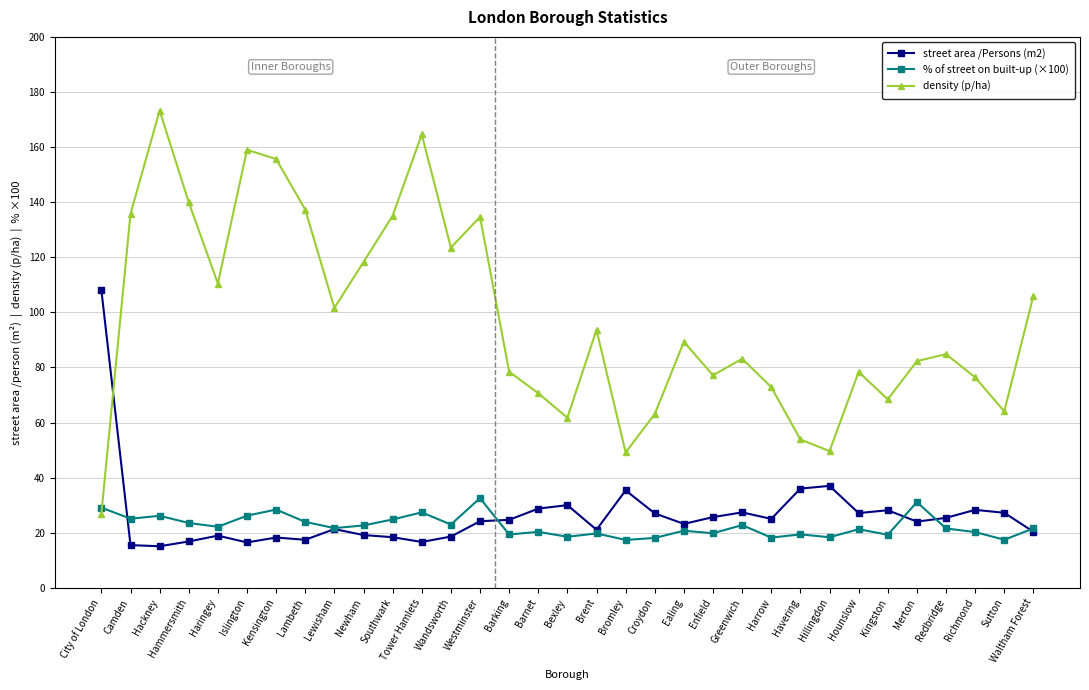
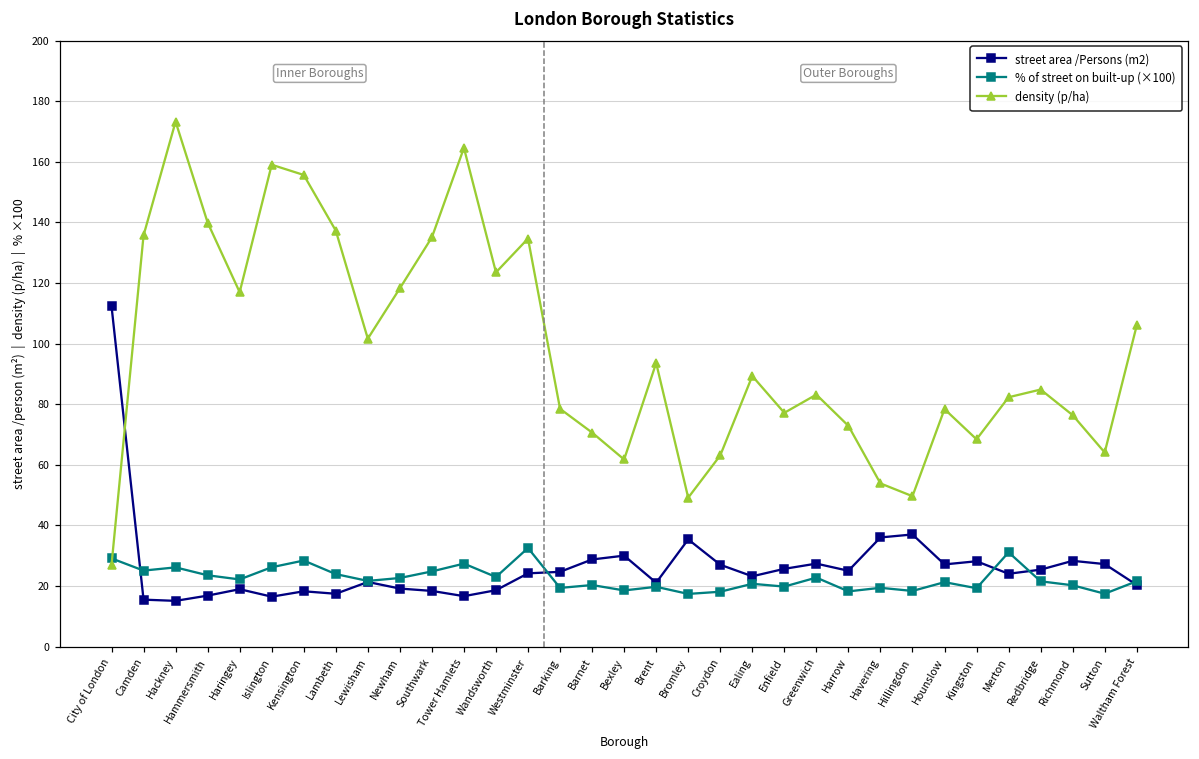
street area /Persons (m2), City of London: 108 -> 112
density (p/ha), Haringey: 110 -> 117
